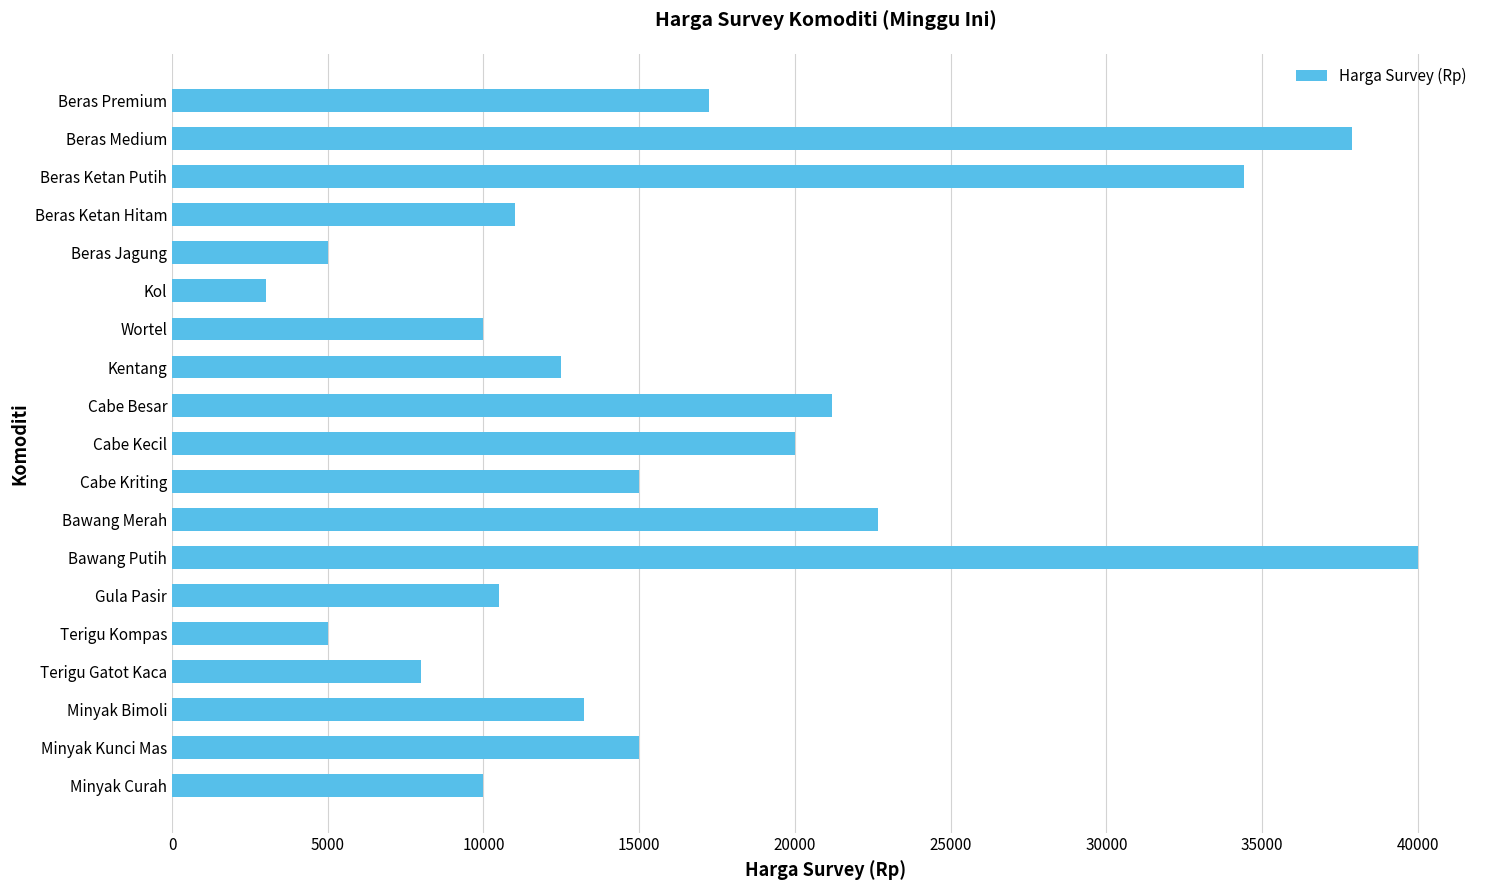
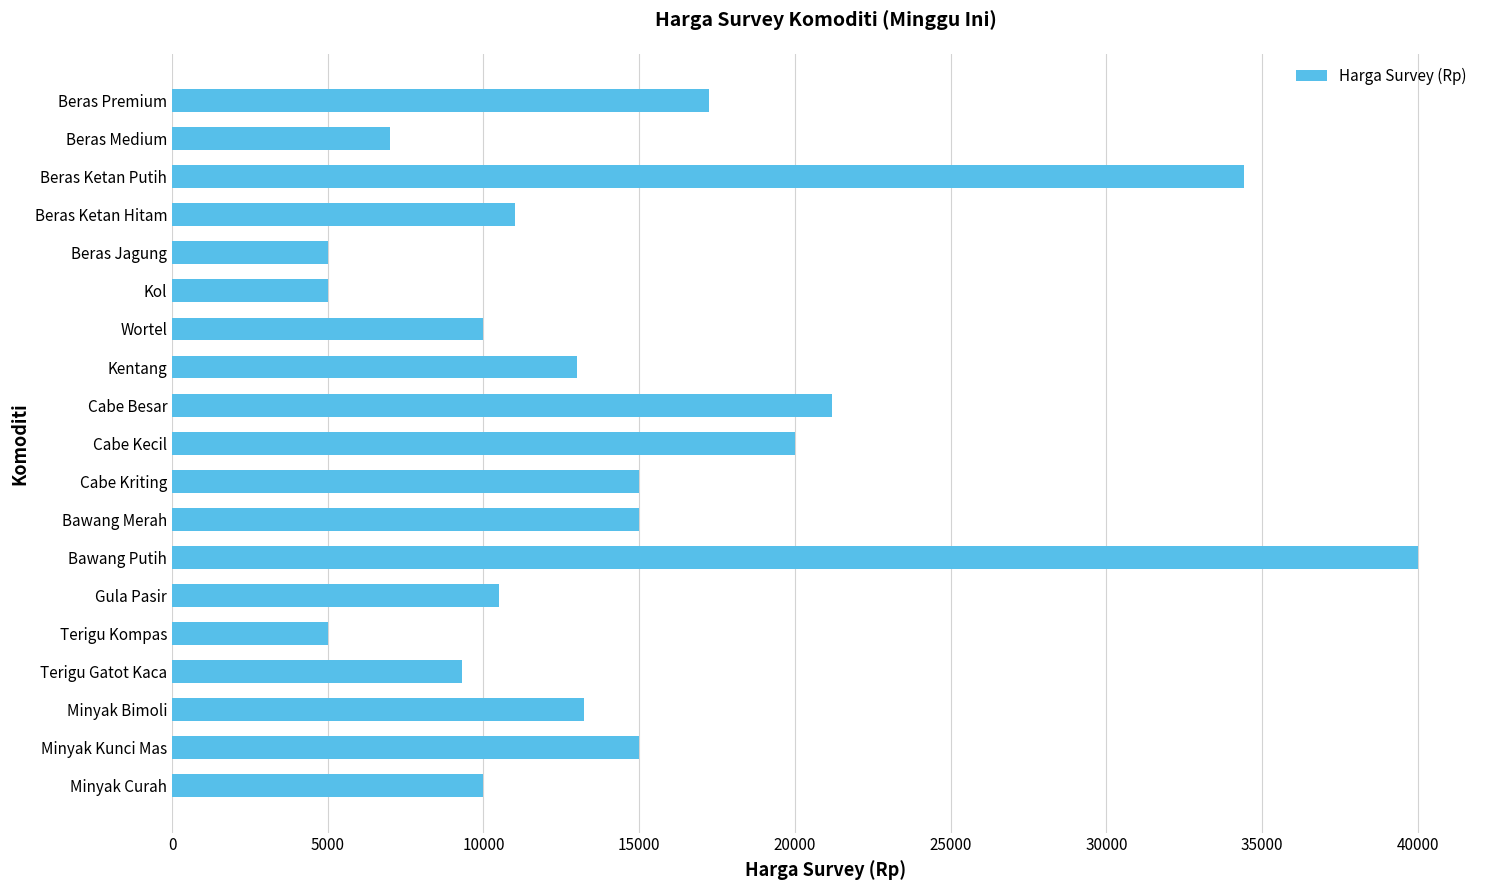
Beras Medium: 37900 -> 7000
Kol: 3000 -> 5000
Kentang: 12500 -> 13000
Bawang Merah: 22700 -> 15000
Terigu Gatot Kaca: 8000 -> 9300
